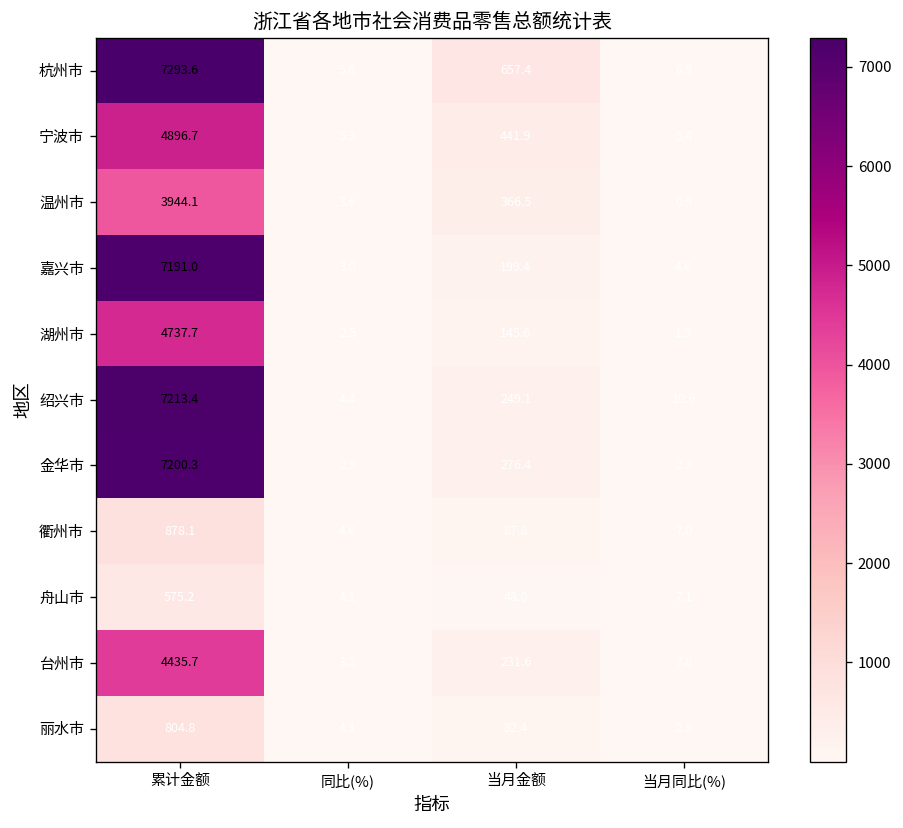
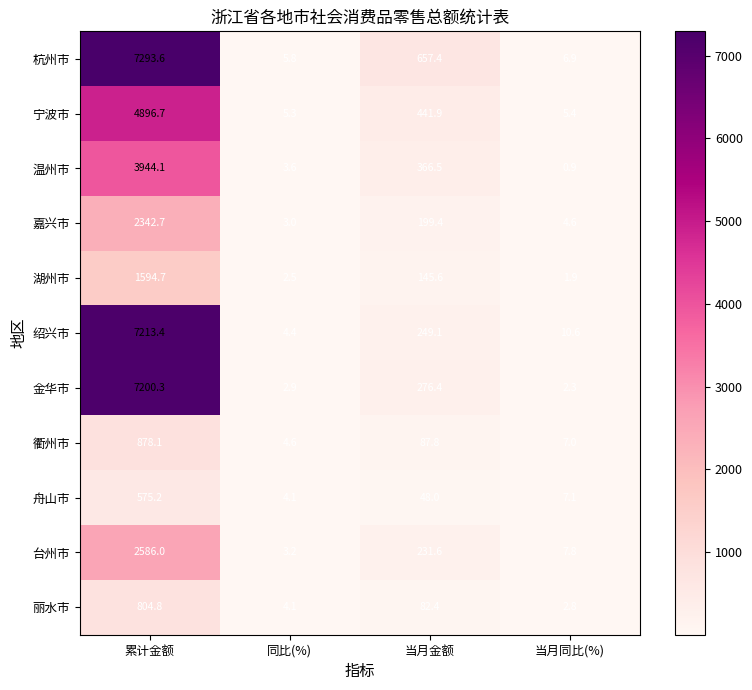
嘉兴市, 累计金额: 7191.0 -> 2342.7
湖州市, 累计金额: 4737.7 -> 1594.7
台州市, 累计金额: 4435.7 -> 2586.0
